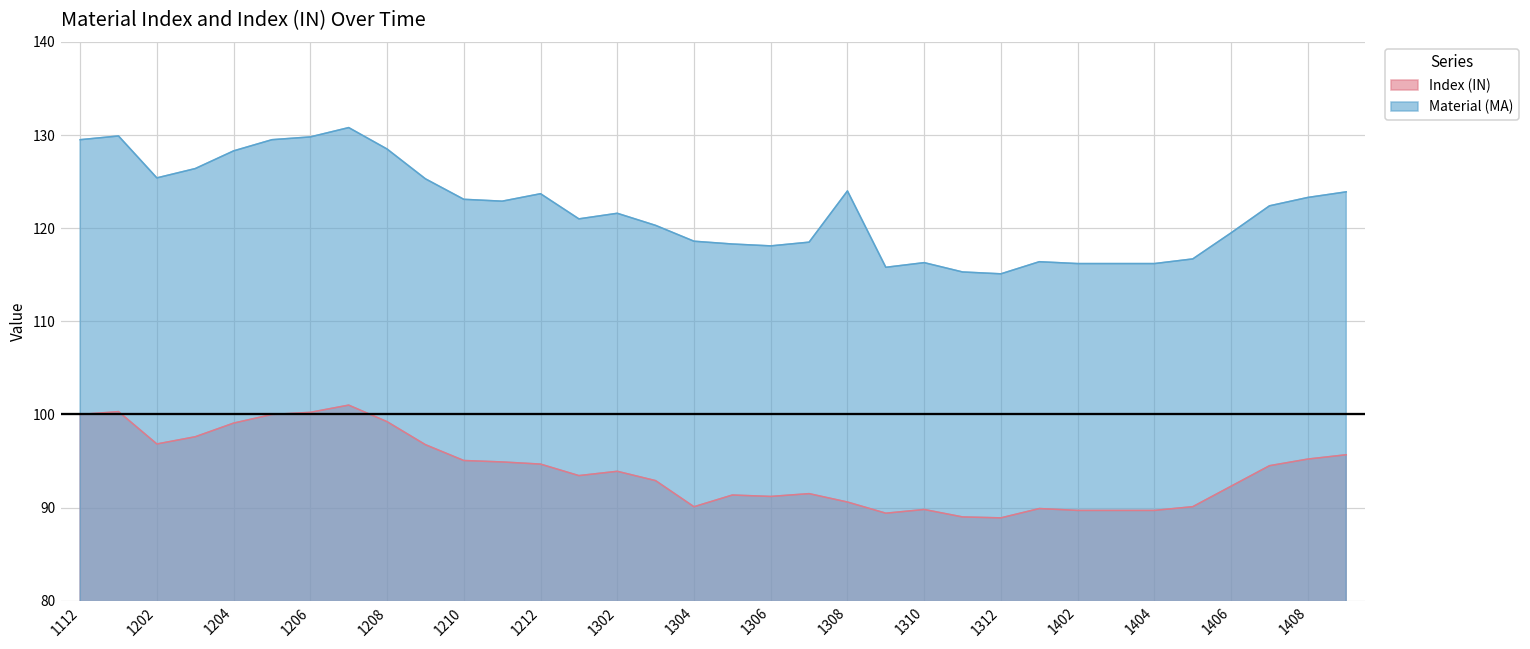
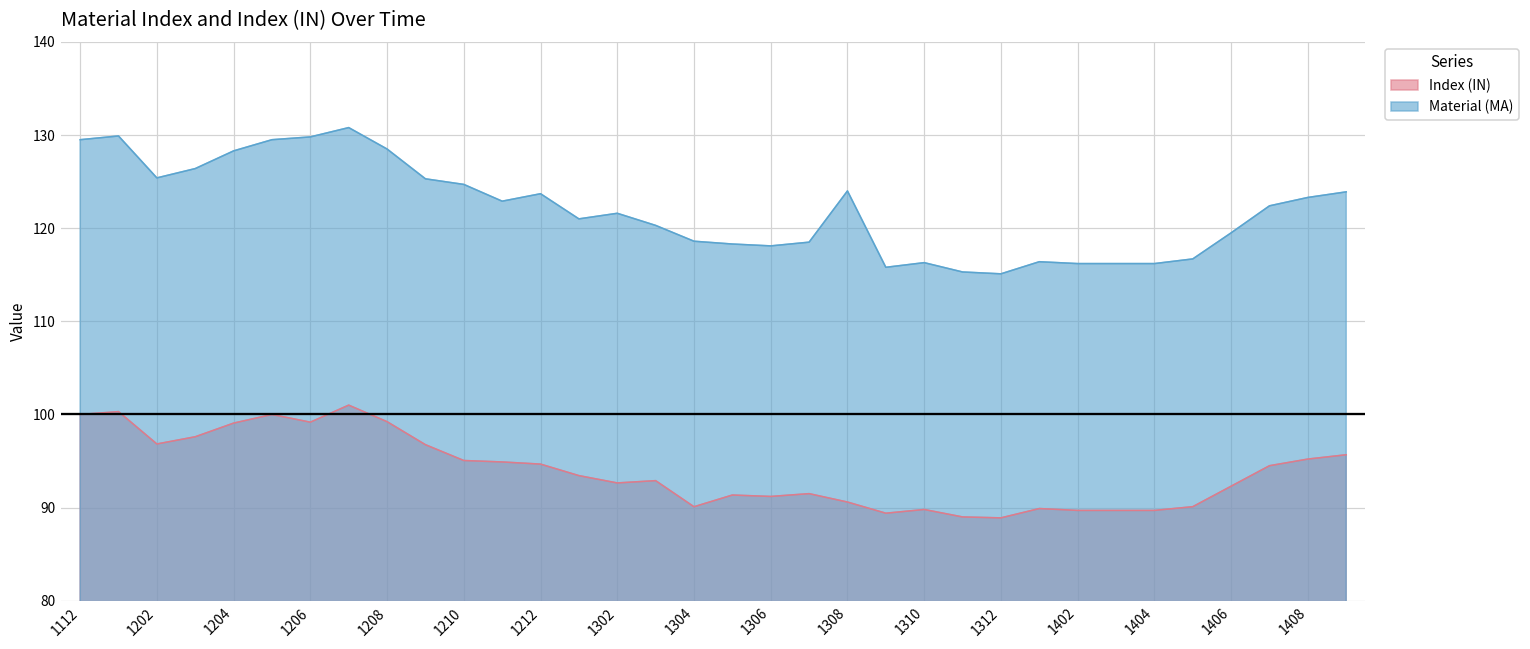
Index (IN), 1206: 100 -> 99
Material (MA), 1210: 123 -> 125
Index (IN), 1302: 94 -> 93
